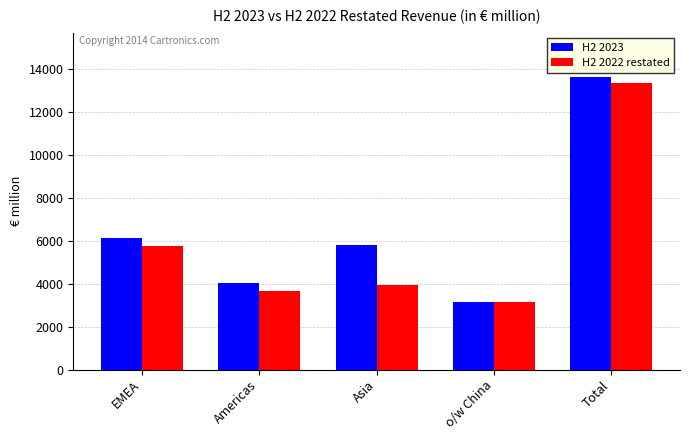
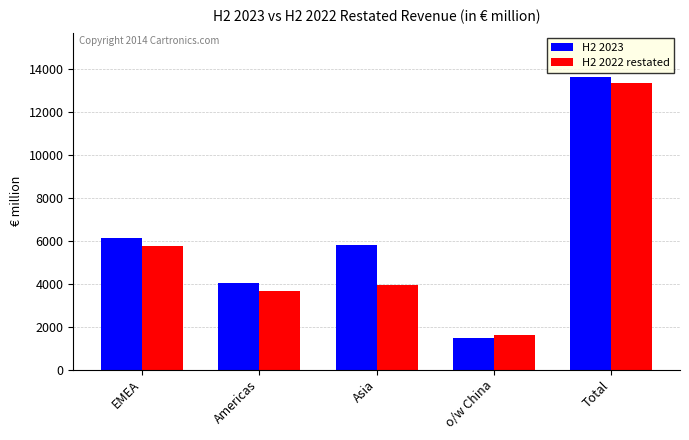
H2 2023, o/w China: 3100 -> 1500
H2 2022 restated, o/w China: 3200 -> 1600
